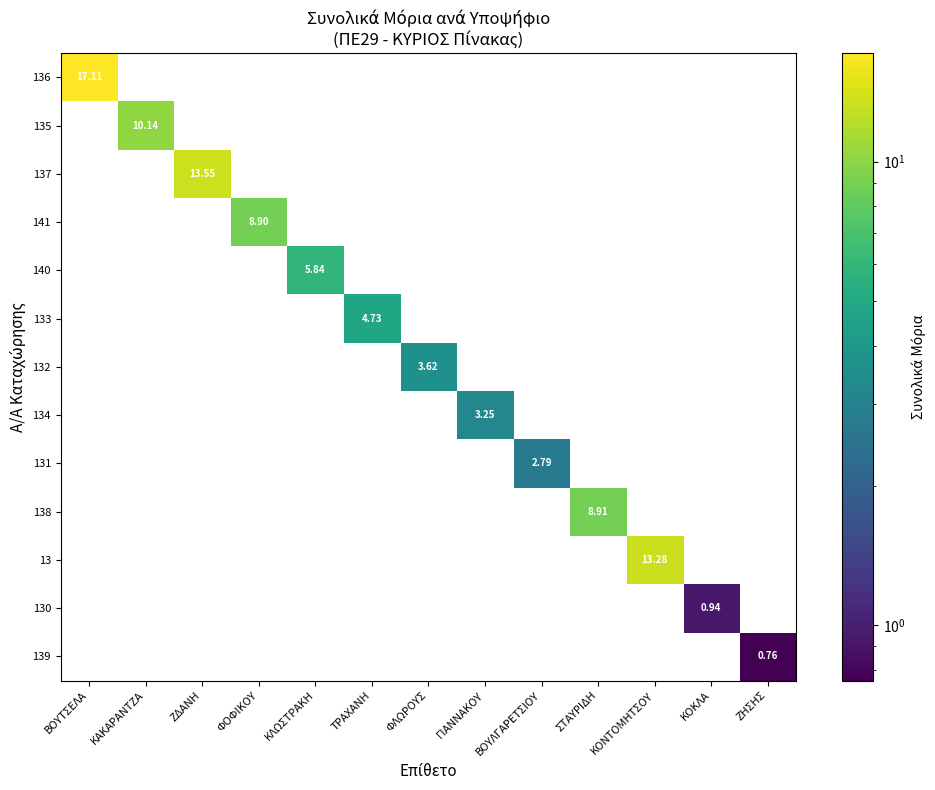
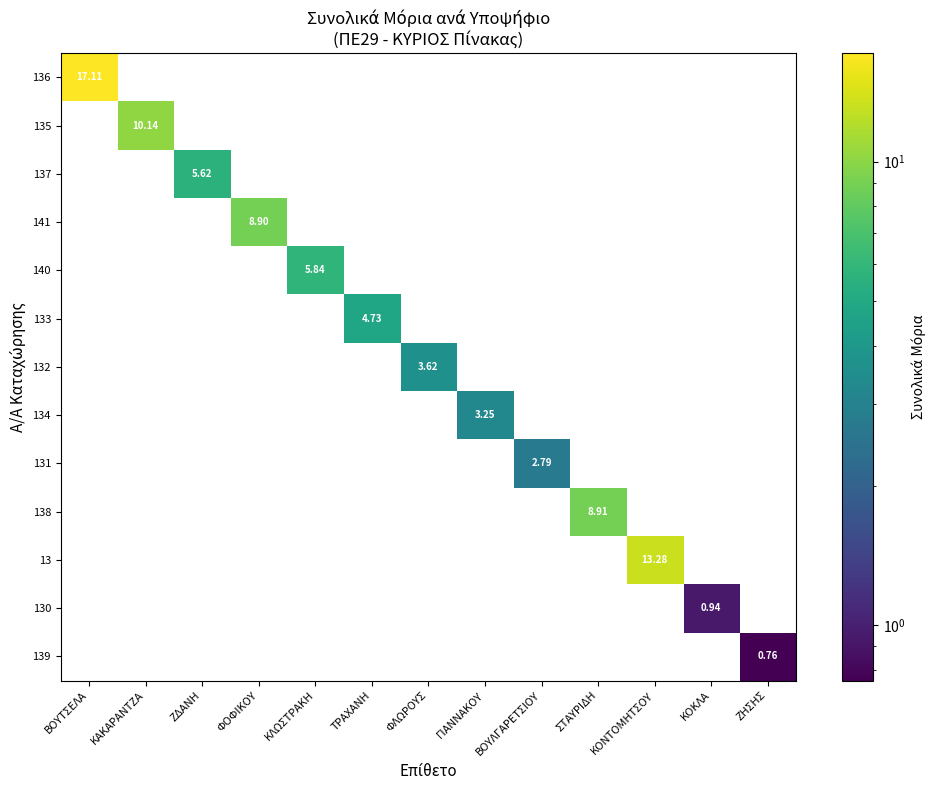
137, ΖΔΑΝΗ: 13.55 -> 5.62
